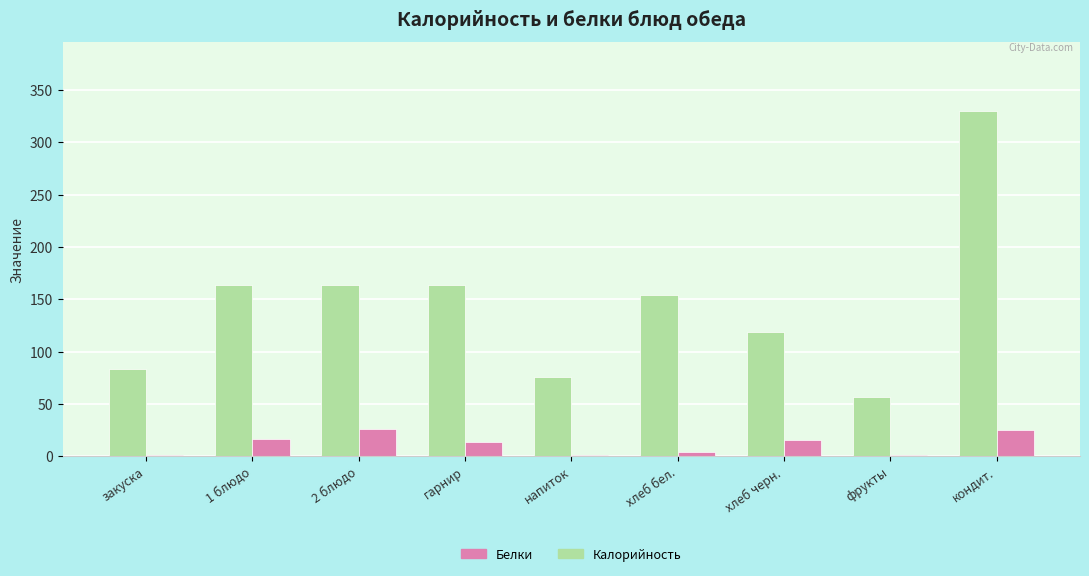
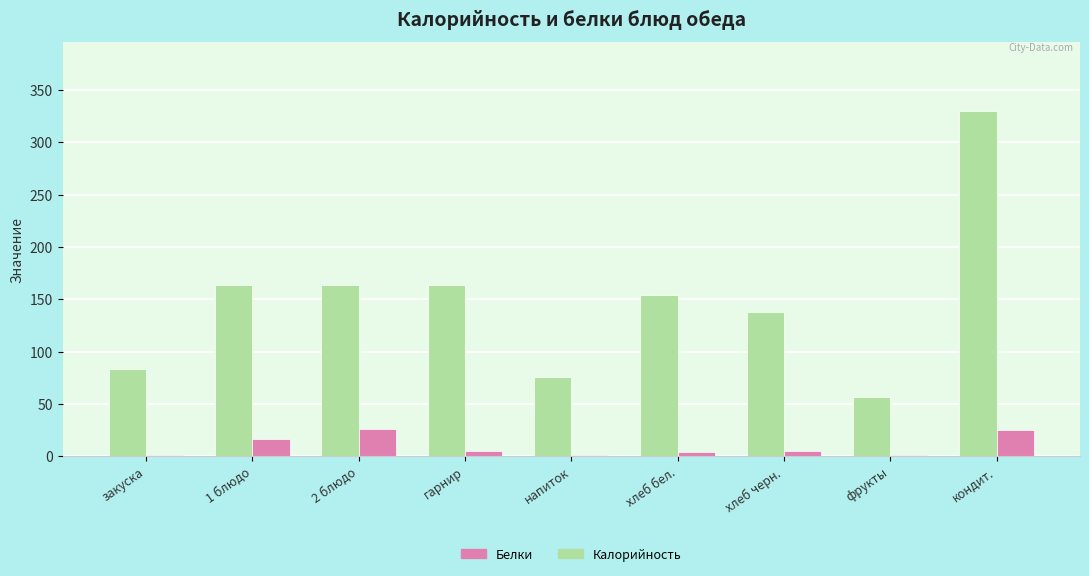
Белки, гарнир: 14 -> 5
Калорийность, хлеб черн.: 119 -> 138
Белки, хлеб черн.: 15 -> 5
